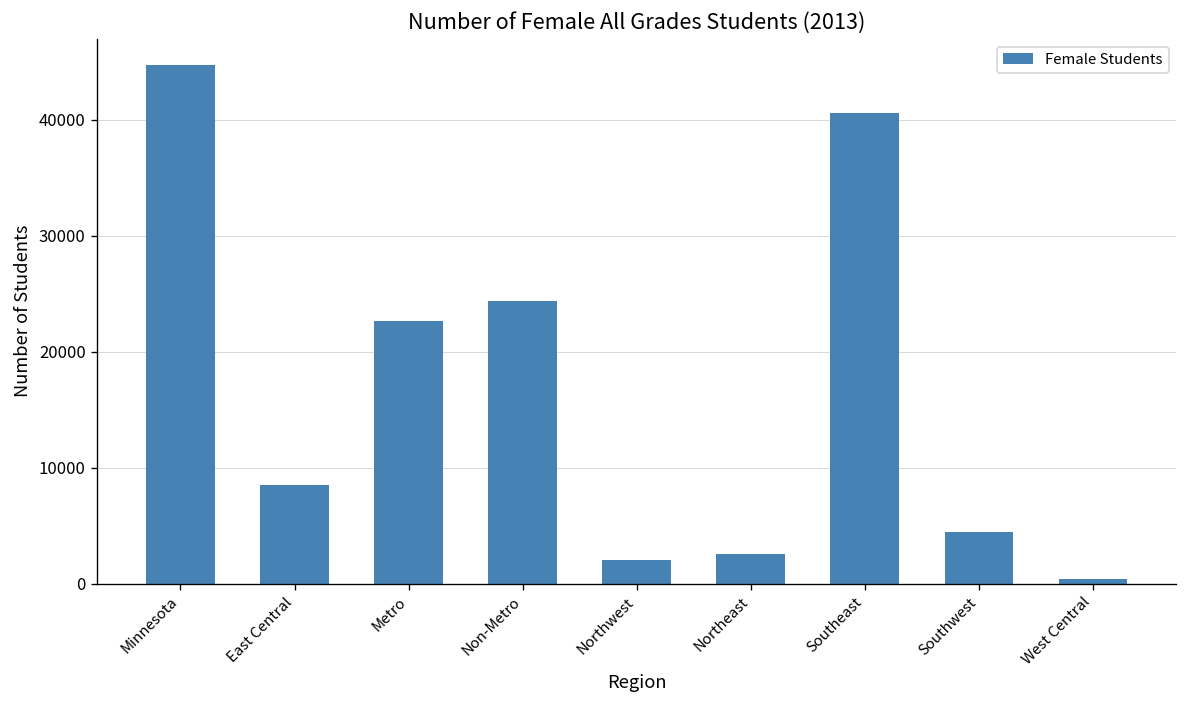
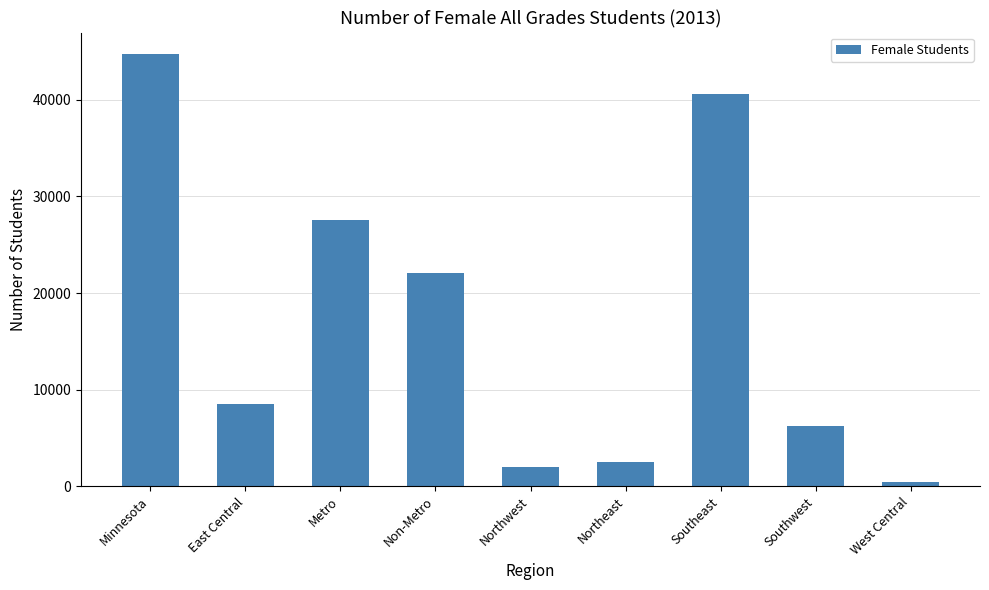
Metro: 23000 -> 28000
Non-Metro: 24000 -> 22000
Southwest: 4000 -> 6000
